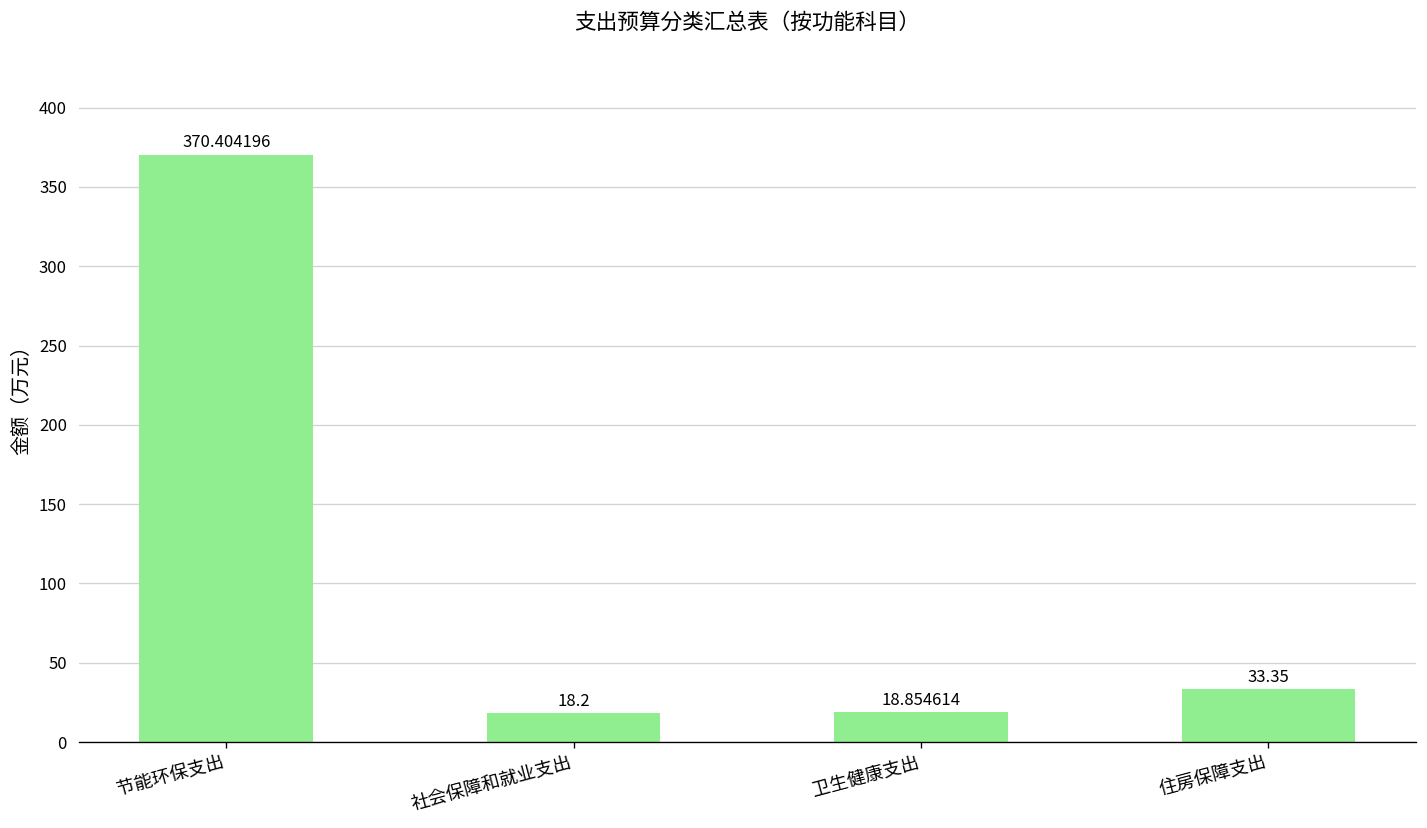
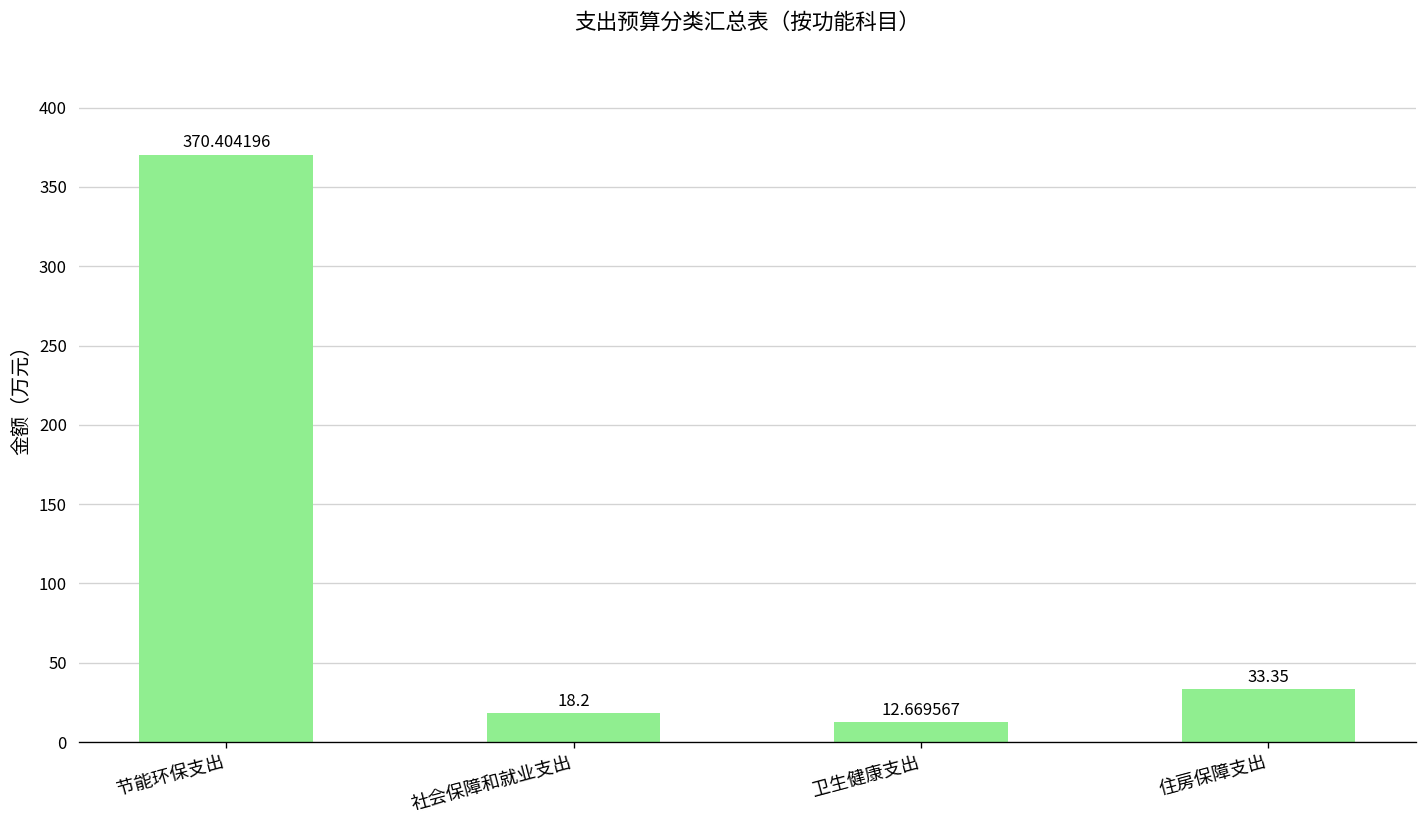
卫生健康支出: 18.854614 -> 12.669567
